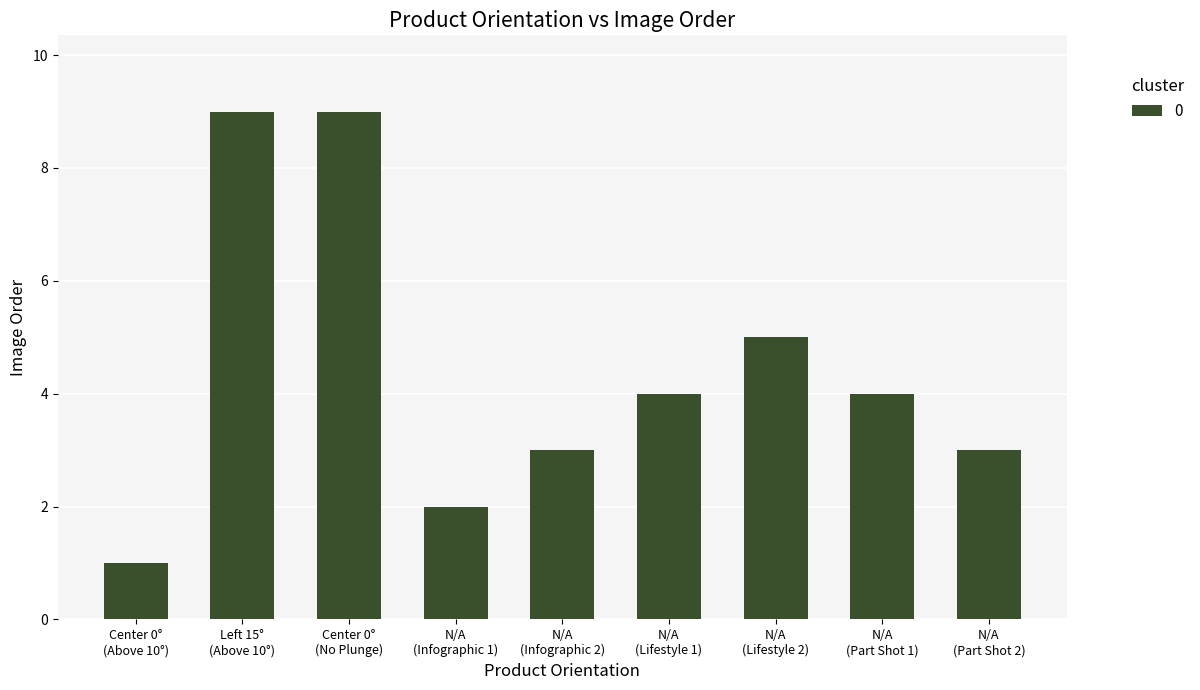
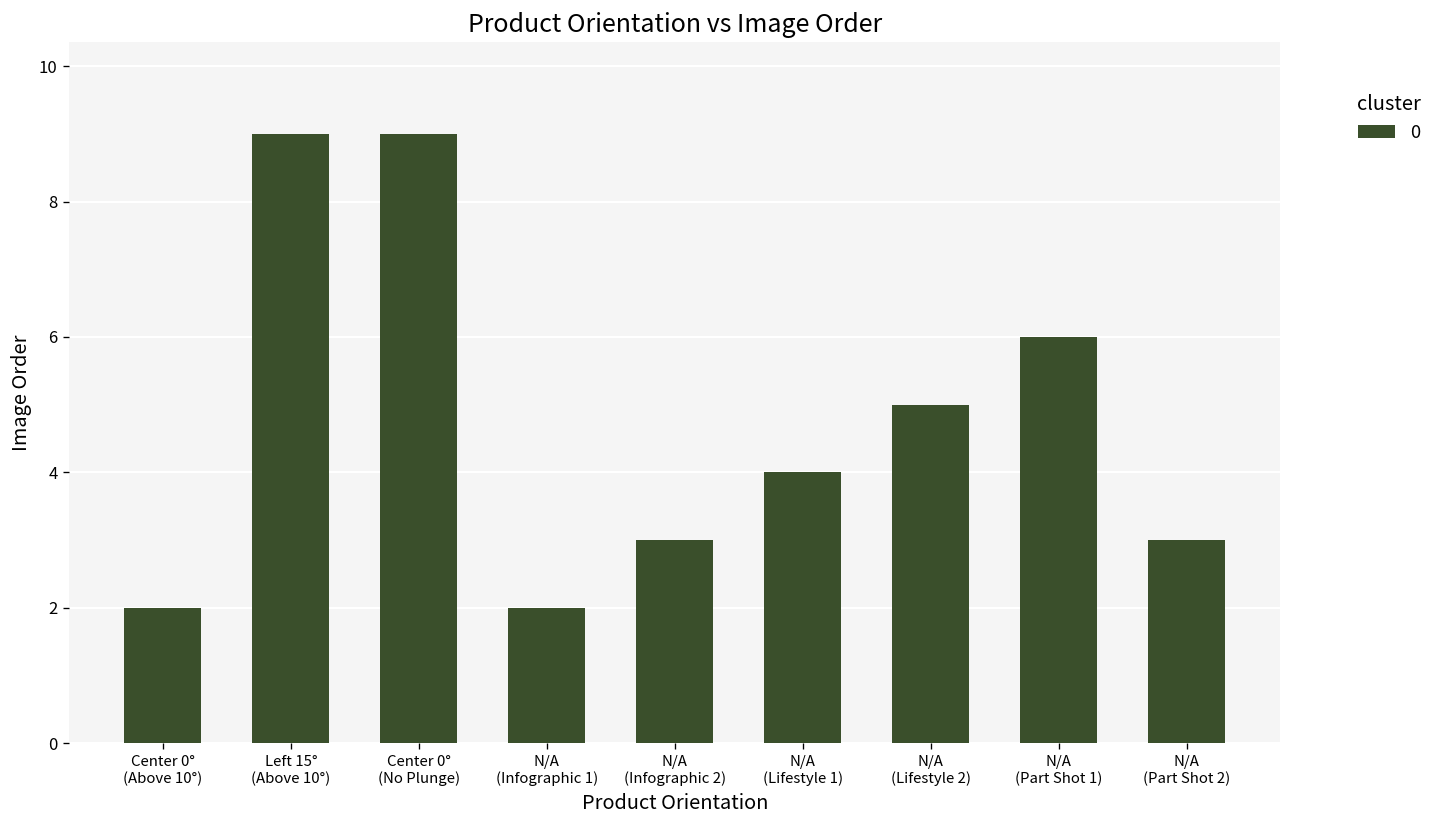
Center 0° (Above 10°): 1 -> 2
N/A (Part Shot 1): 4 -> 6
